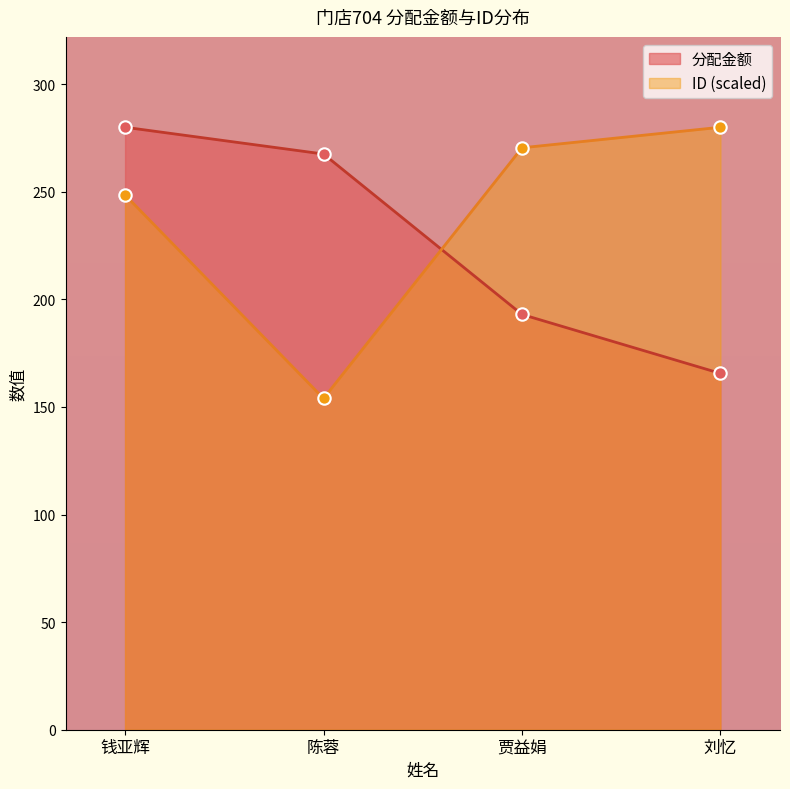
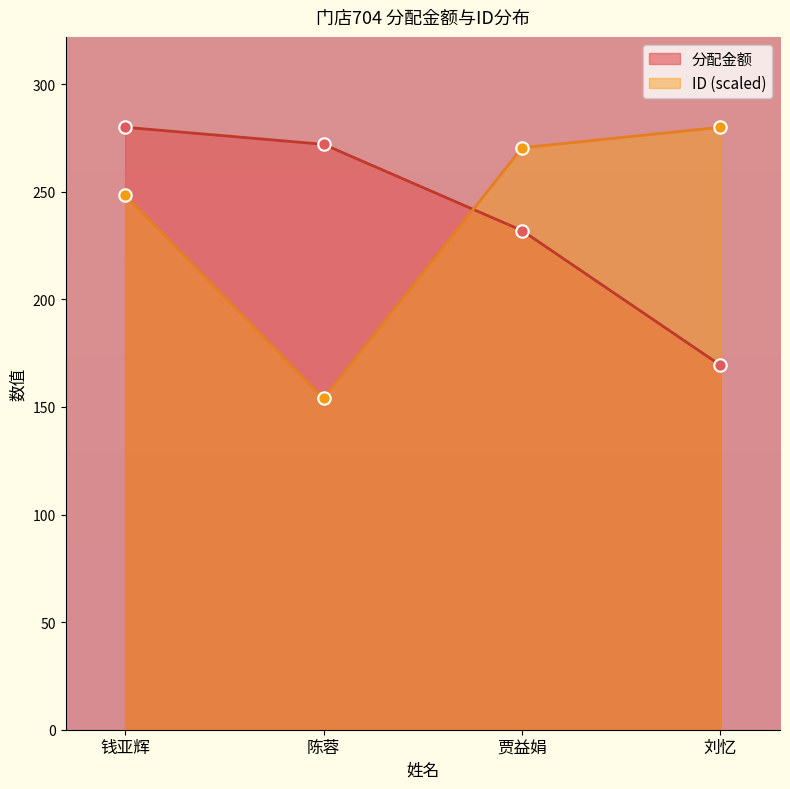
分配金额, 陈蓉: 268 -> 272
分配金额, 贾益娟: 193 -> 232
分配金额, 刘忆: 166 -> 169
